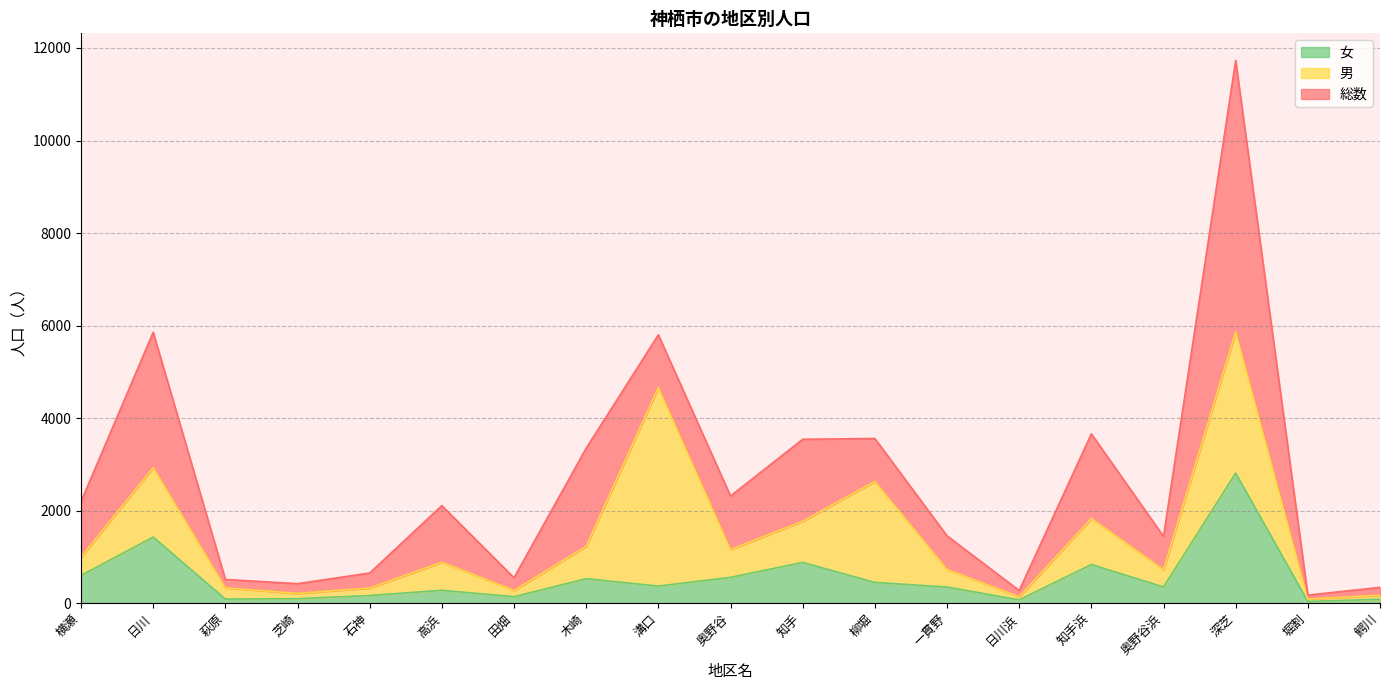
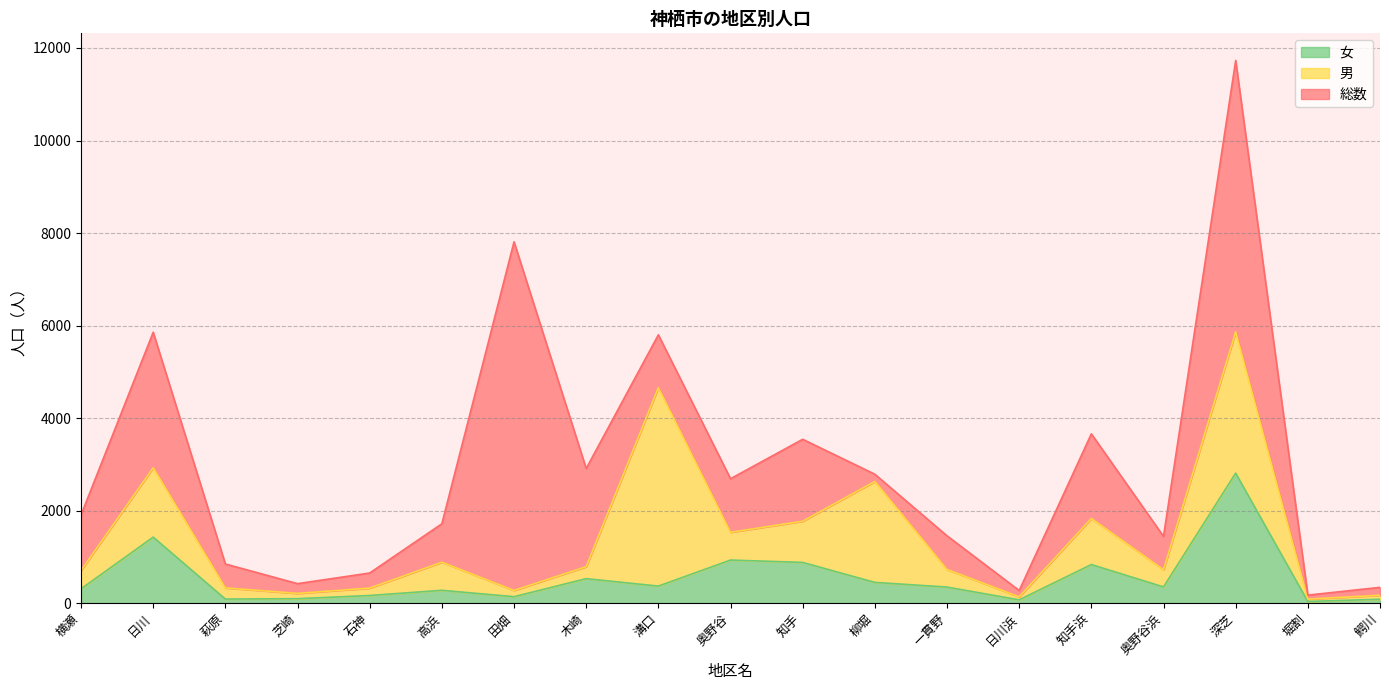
女, 横瀬: 600 -> 300
総数, 萩原: 200 -> 500
総数, 高浜: 1200 -> 800
総数, 田畑: 300 -> 7500
男, 木崎: 700 -> 300
女, 奥野谷: 600 -> 900
総数, 柳堀: 900 -> 200
